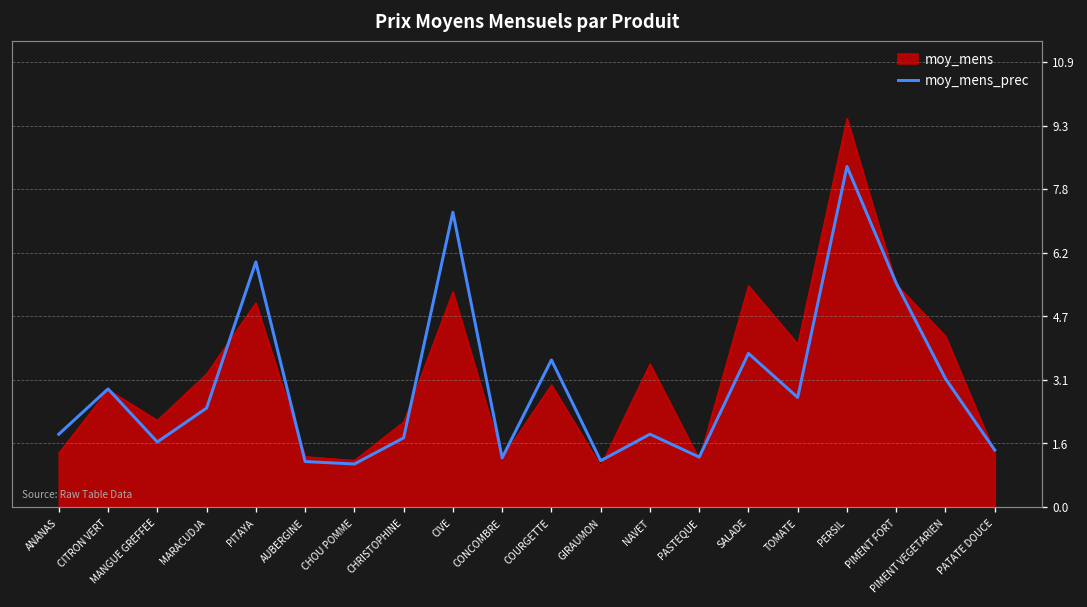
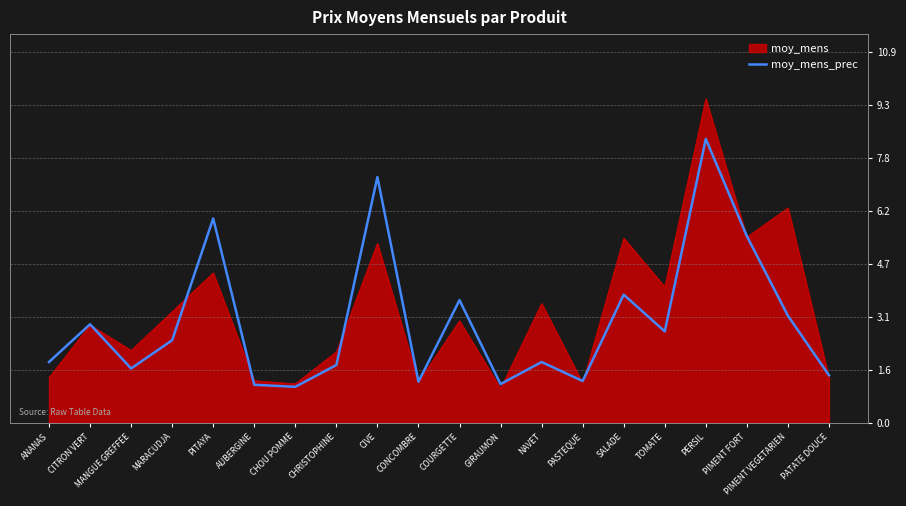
moy_mens, PITAYA: 5.0 -> 4.4
moy_mens, PIMENT VEGETARIEN: 4.2 -> 6.3
